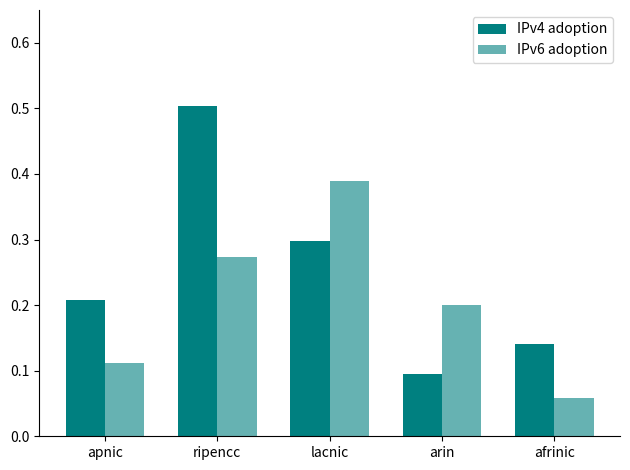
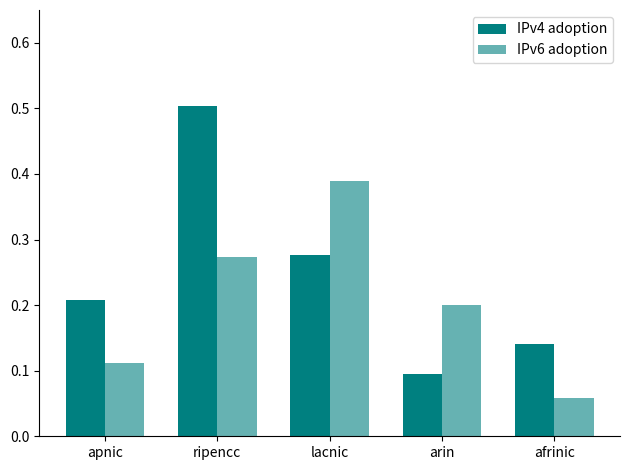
IPv4 adoption, lacnic: 0.30 -> 0.28
